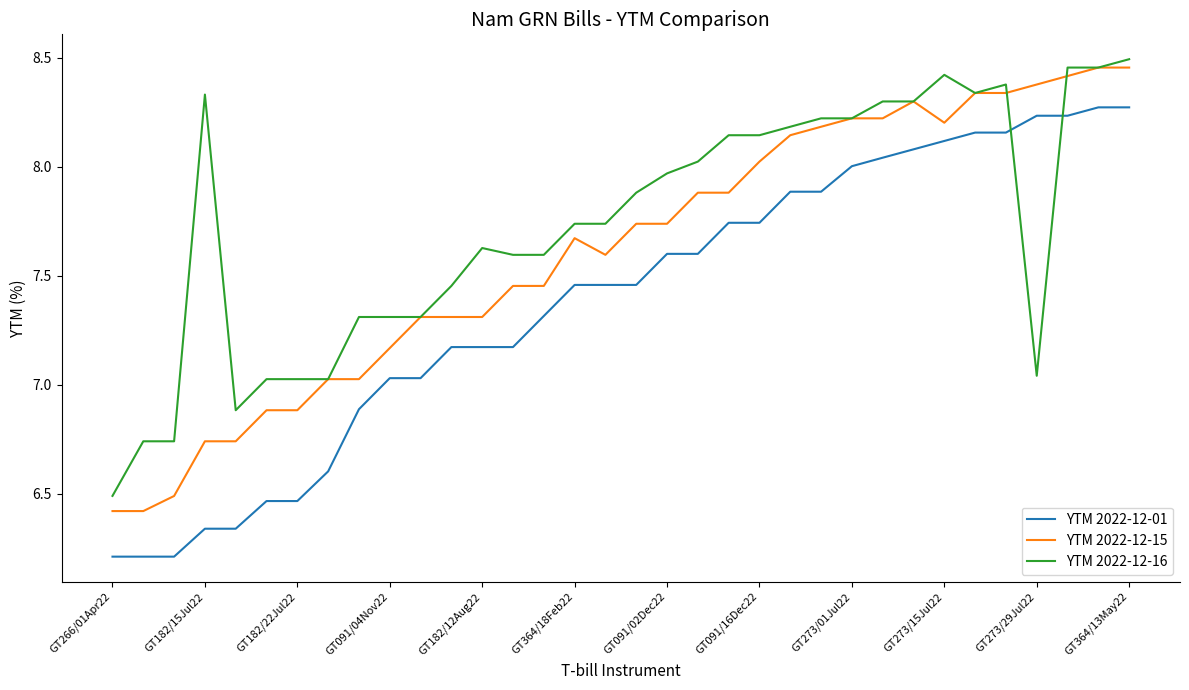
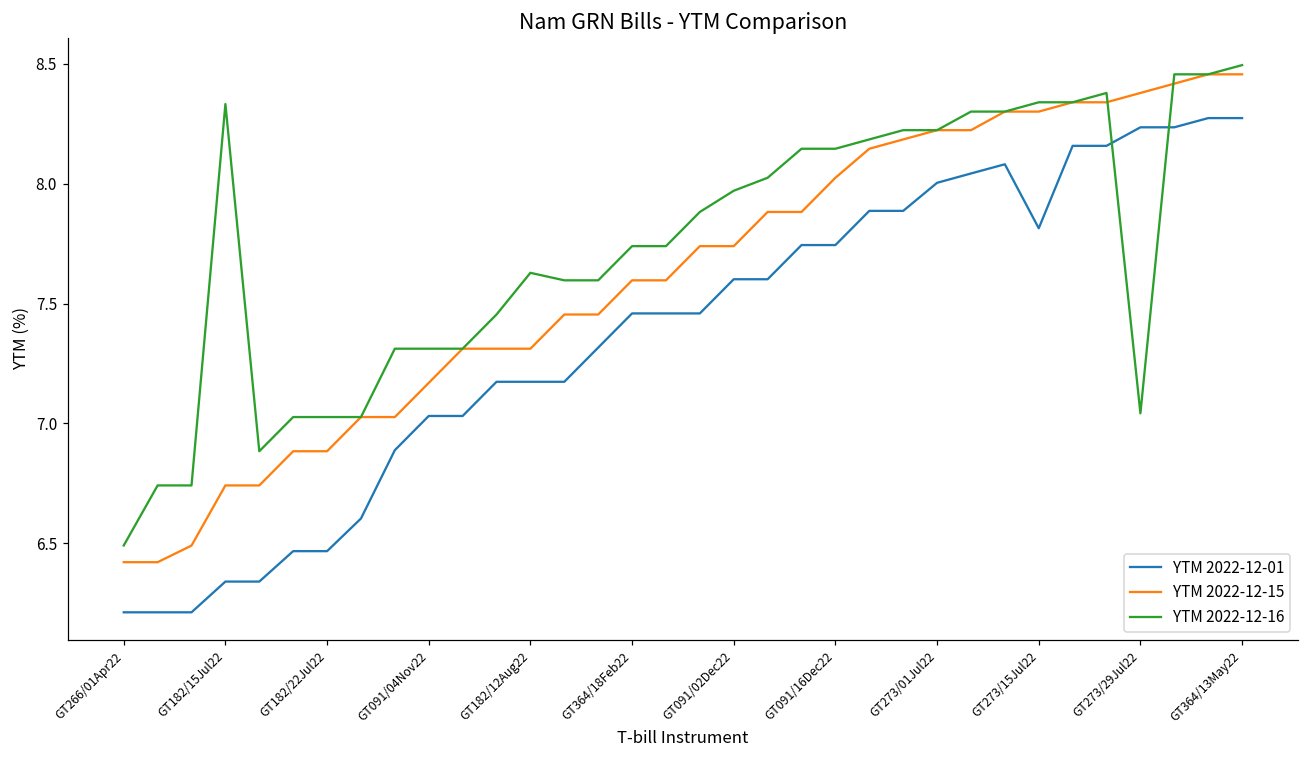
YTM 2022-12-15, GT364/18Feb22: 7.67 -> 7.60
YTM 2022-12-01, GT273/15Jul22: 8.12 -> 7.81
YTM 2022-12-15, GT273/15Jul22: 8.20 -> 8.30
YTM 2022-12-16, GT273/15Jul22: 8.42 -> 8.34
